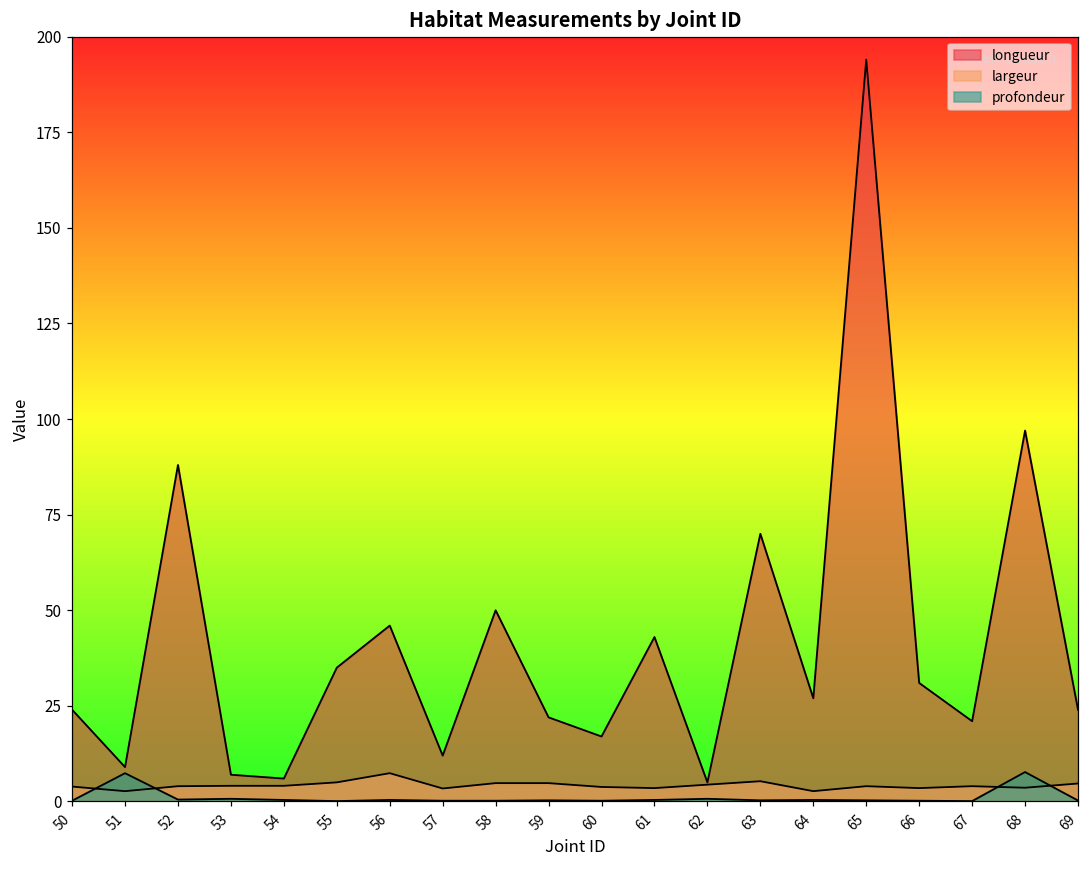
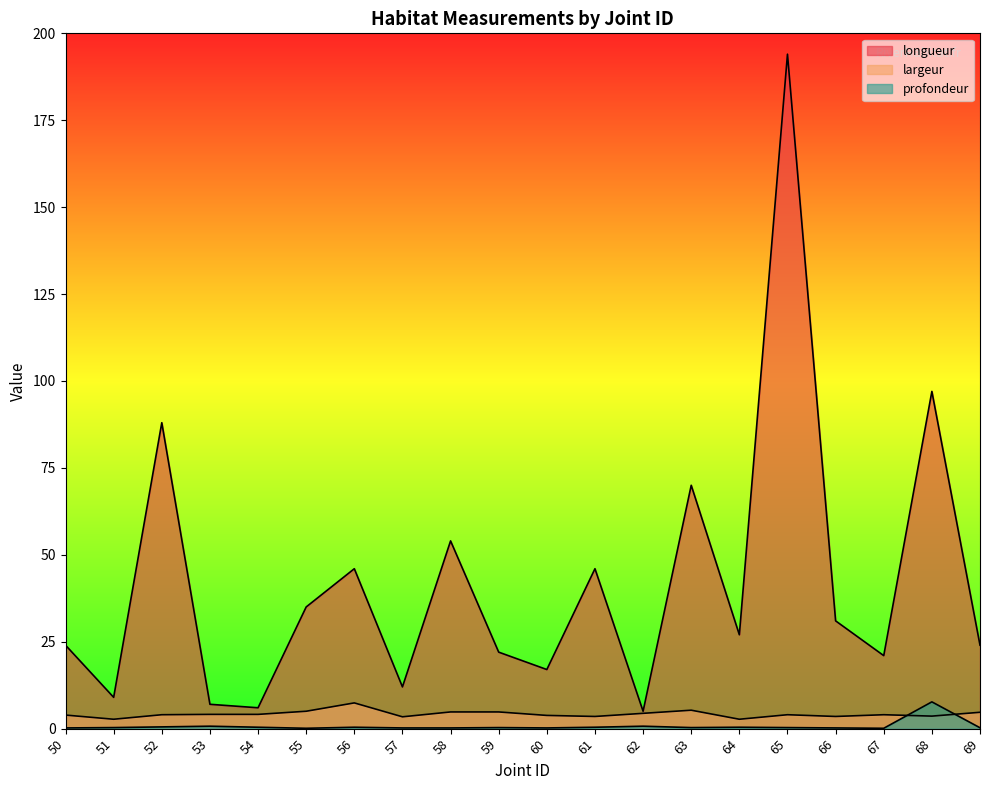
profondeur, 51: 7 -> 0
longueur, 58: 50 -> 54
longueur, 61: 43 -> 46
